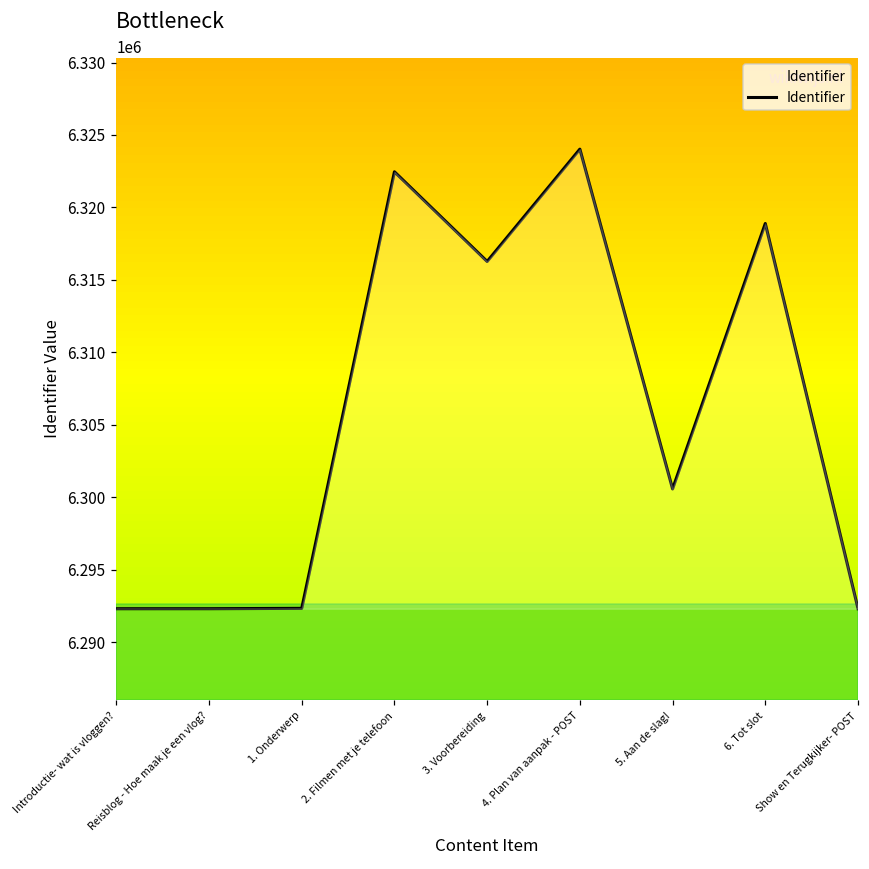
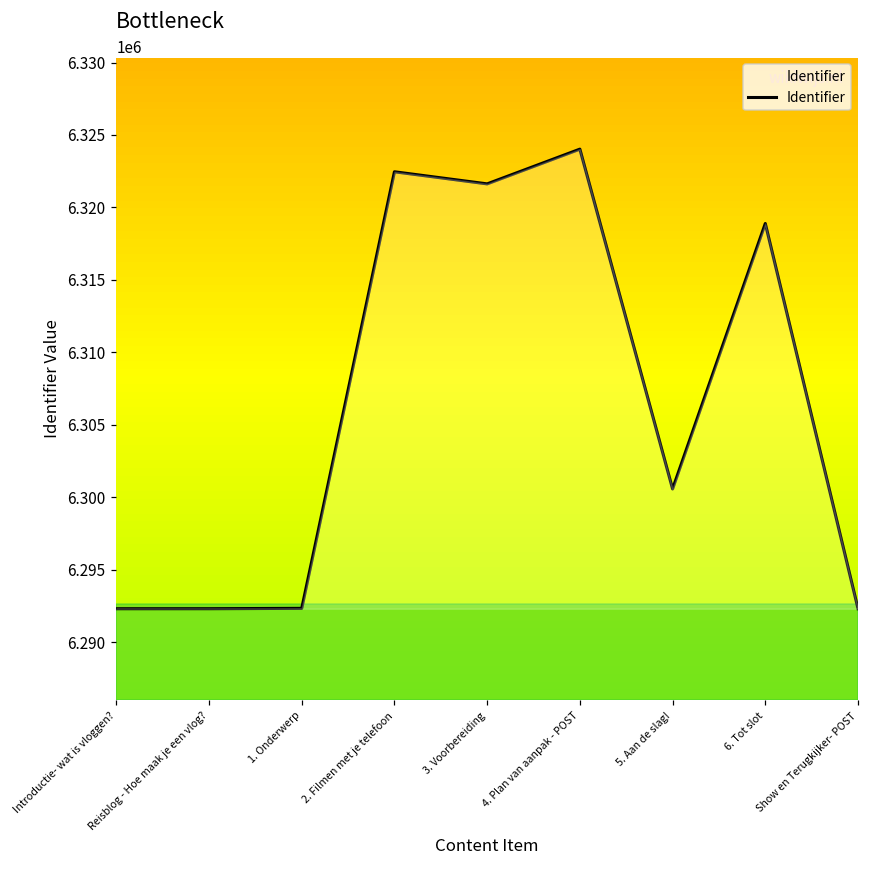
3. Voorbereiding: 6316300 -> 6321600
